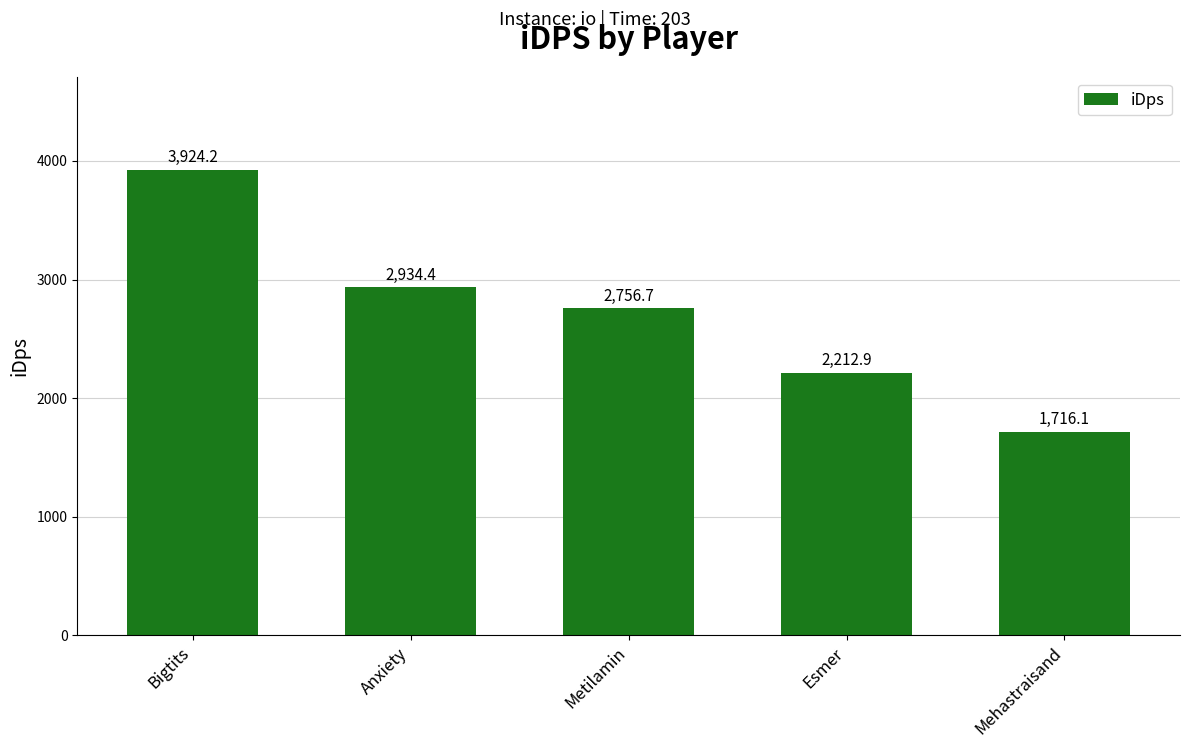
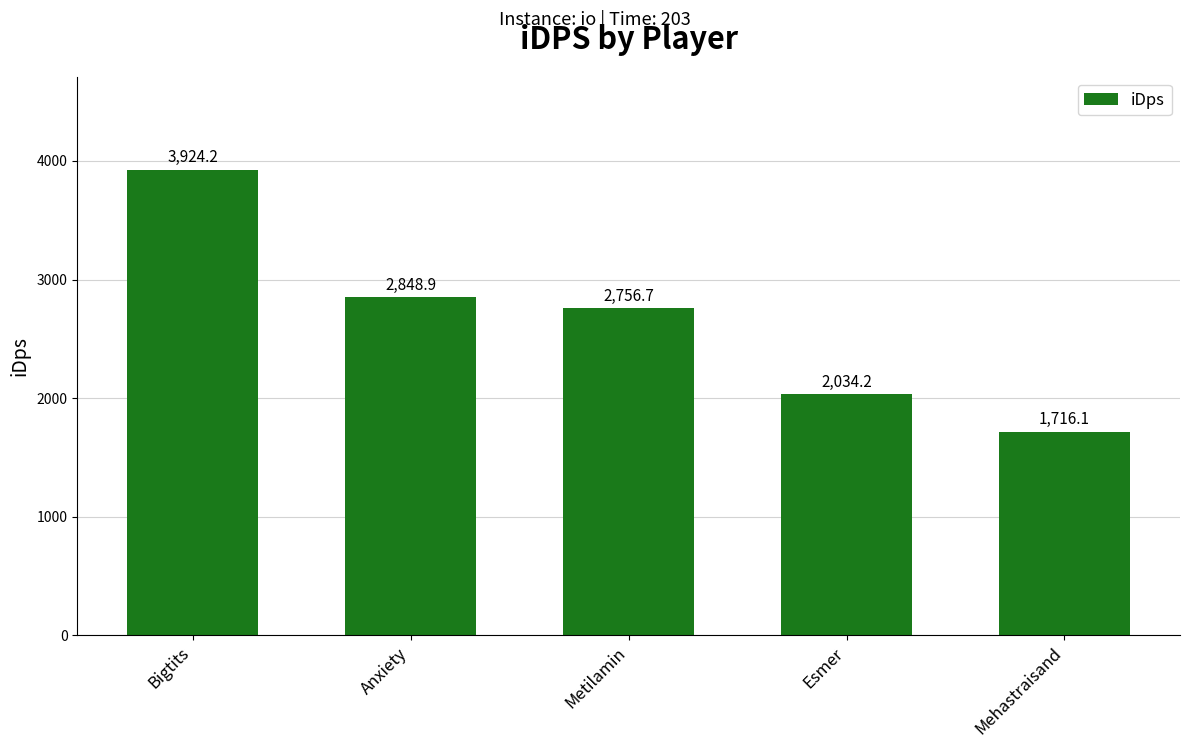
Anxiety: 2,934.4 -> 2,848.9
Esmer: 2,212.9 -> 2,034.2
